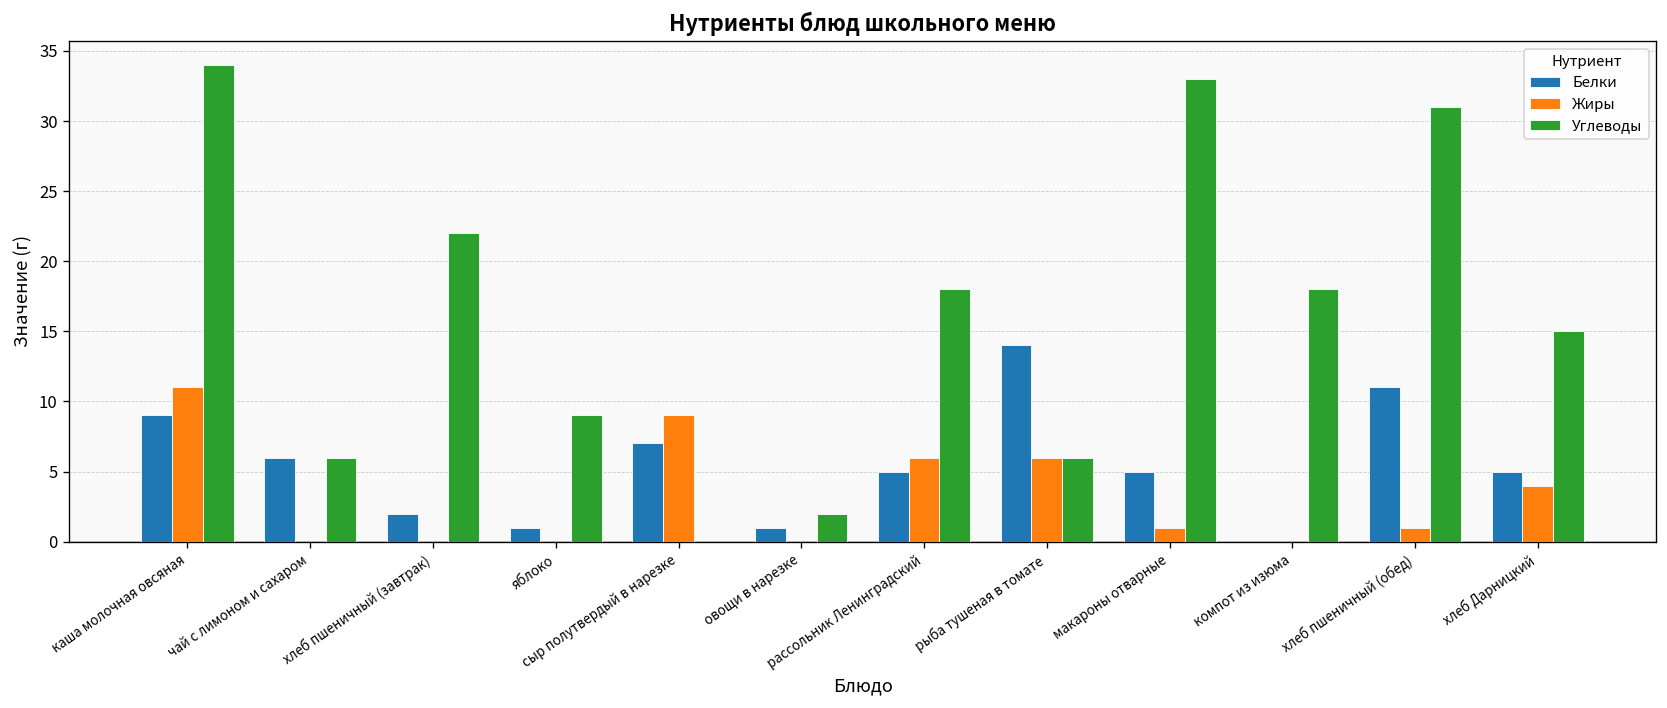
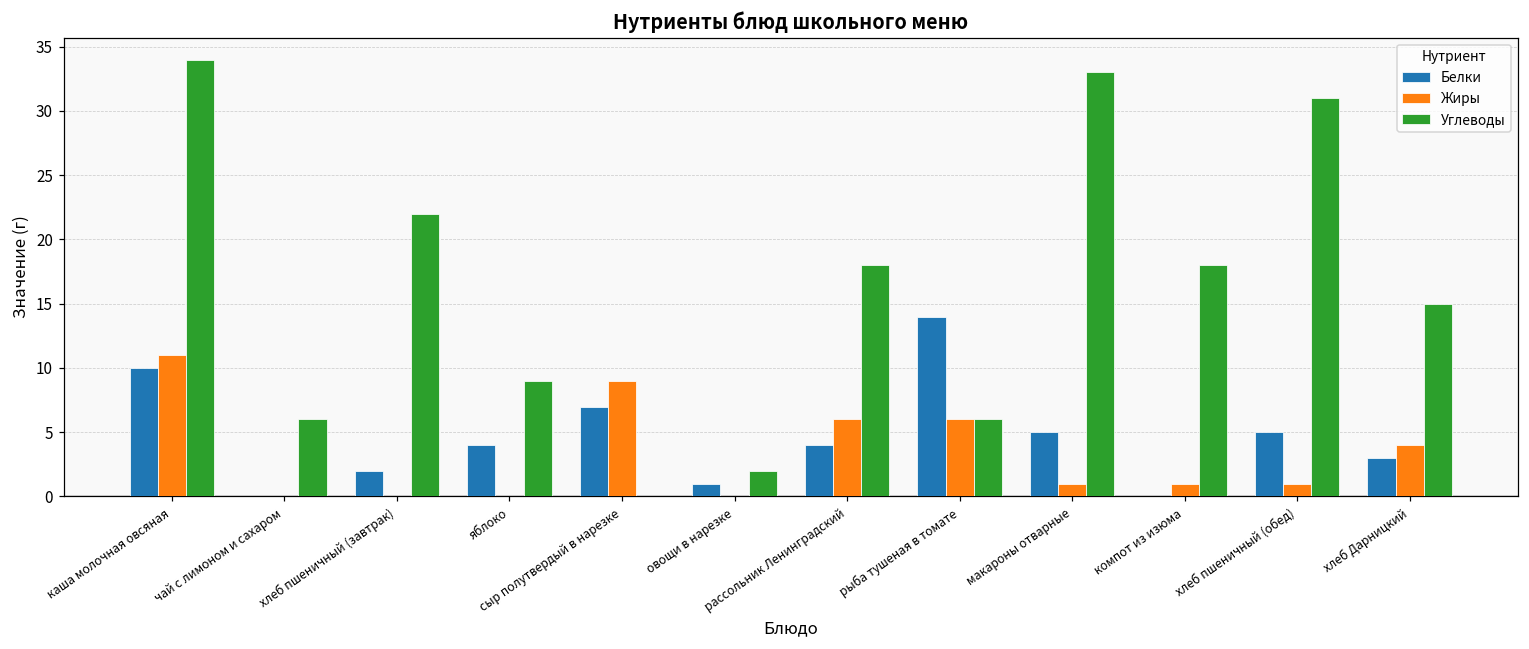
Белки, каша молочная овсяная: 9 -> 10
Белки, чай с лимоном и сахаром: 6 -> 0
Белки, яблоко: 1 -> 4
Белки, рассольник Ленинградский: 5 -> 4
Жиры, компот из изюма: 0 -> 1
Белки, хлеб пшеничный (обед): 11 -> 5
Белки, хлеб Дарницкий: 5 -> 3
